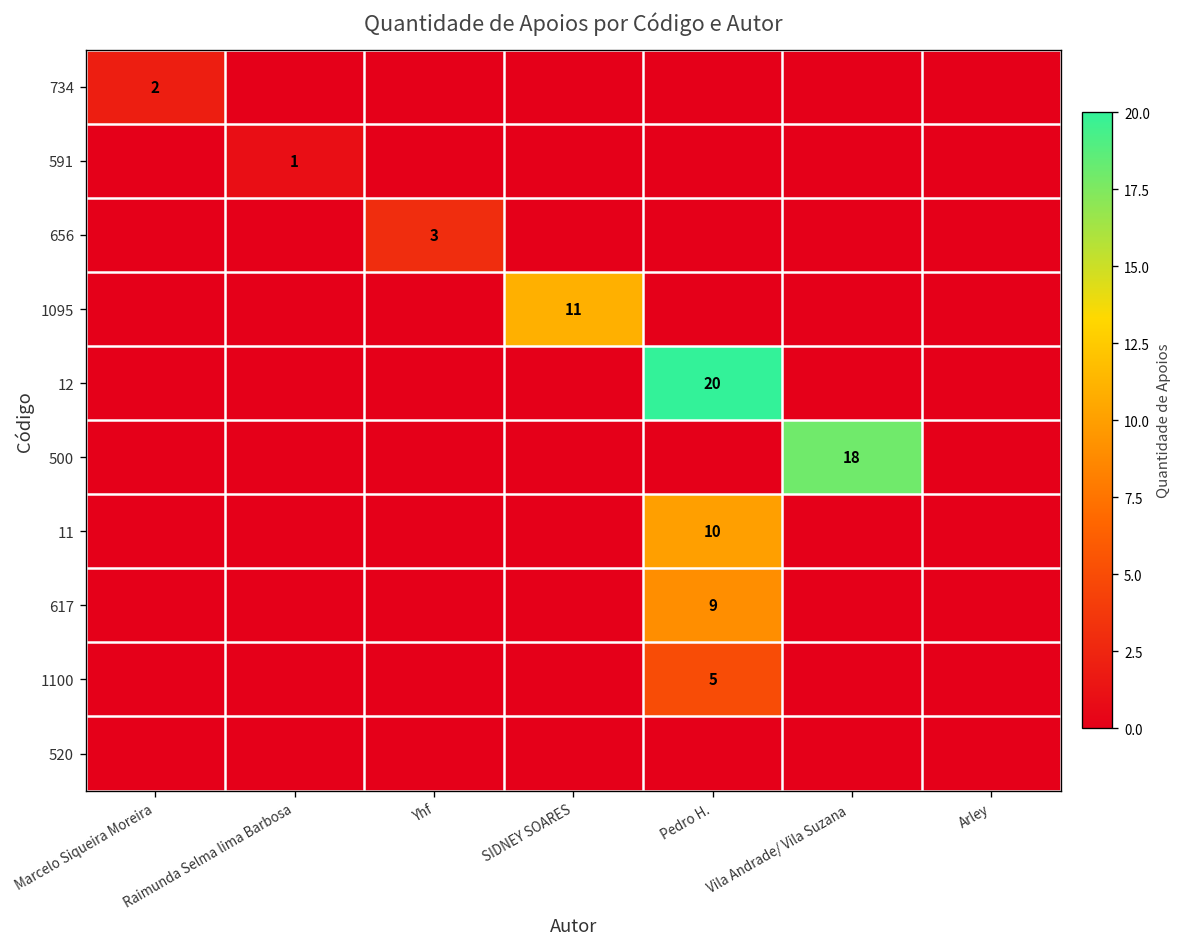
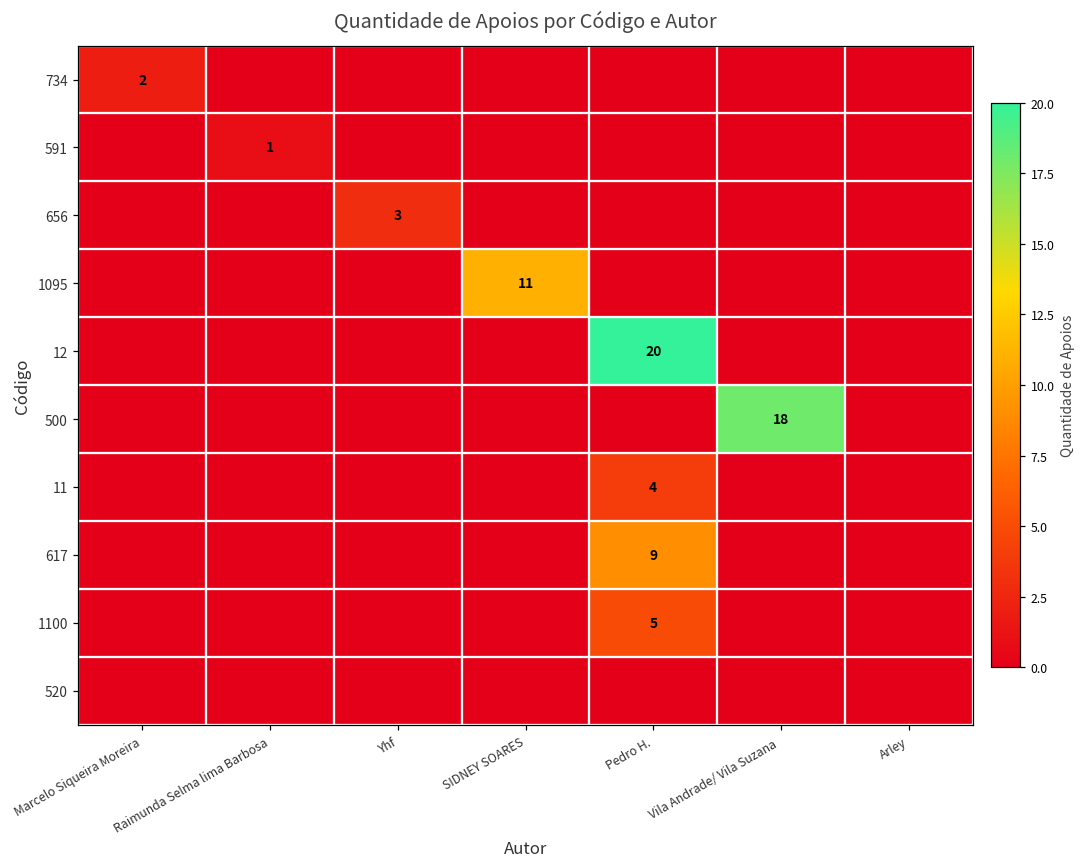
11, Pedro H.: 10 -> 4
